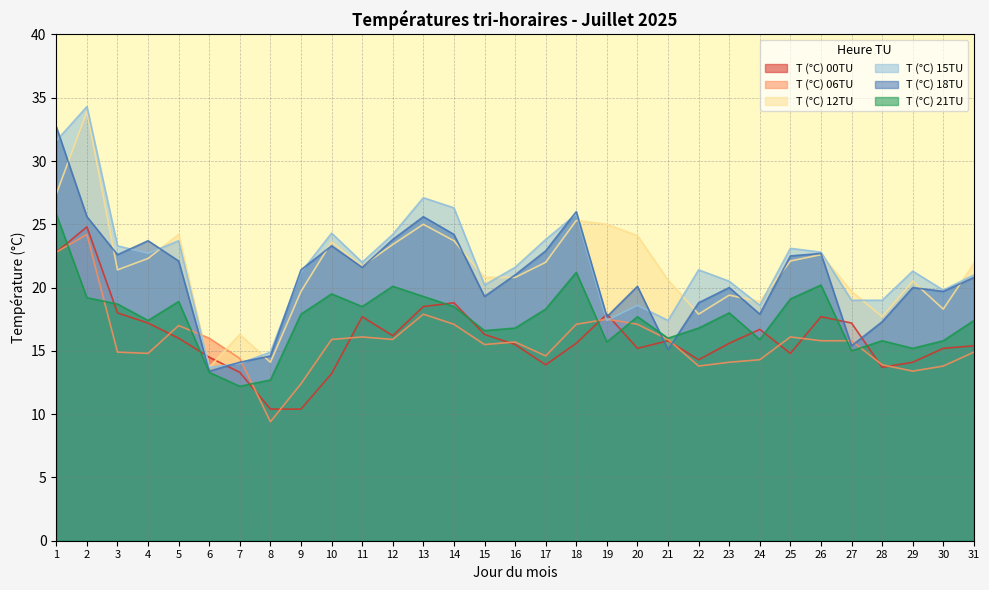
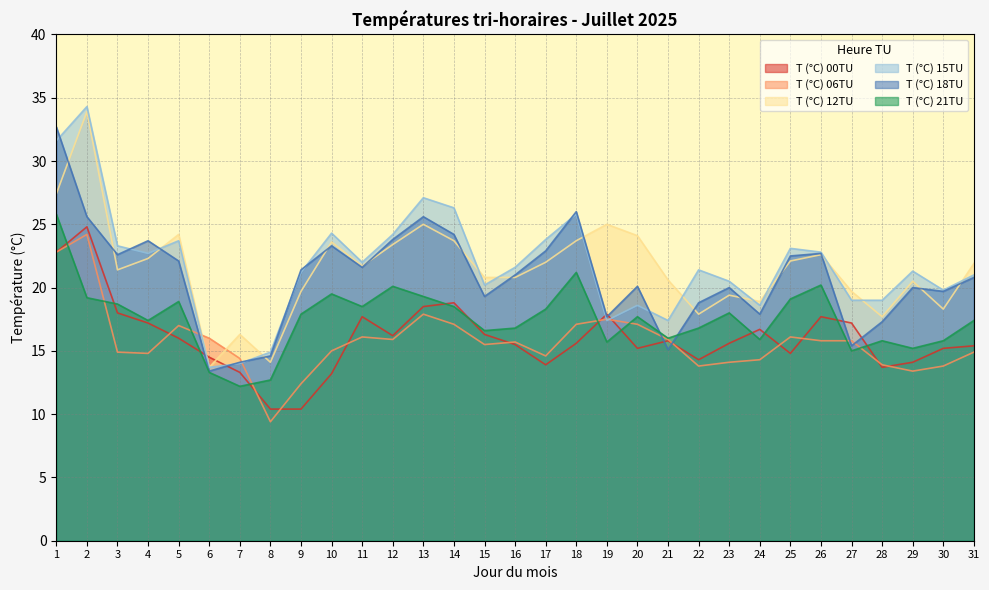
T (°C) 06TU, 10: 15.9 -> 15.0
T (°C) 12TU, 18: 25.3 -> 23.7
